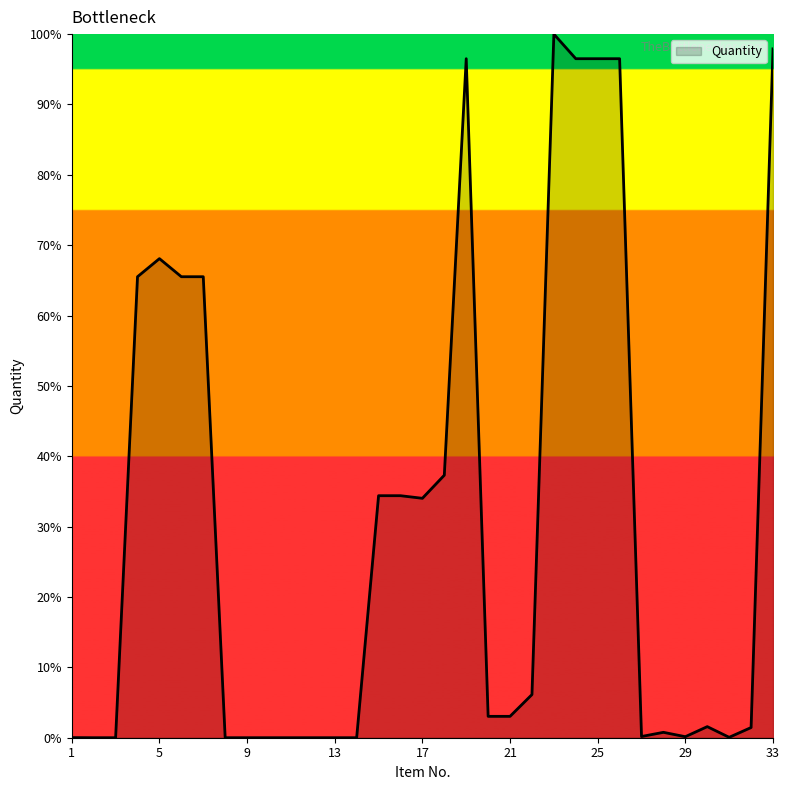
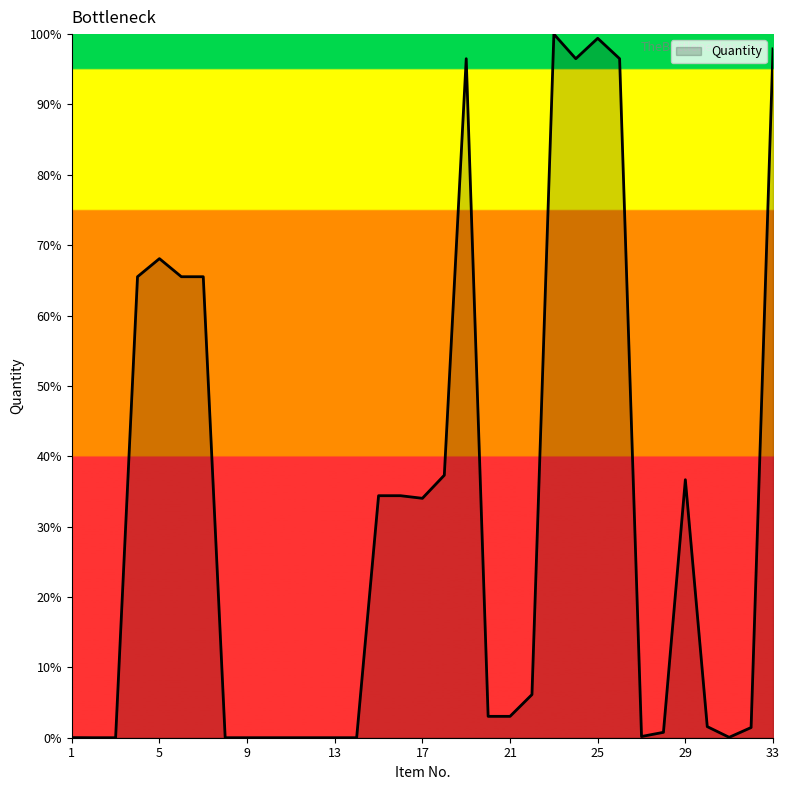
25: 97% -> 99%
29: 0% -> 37%
